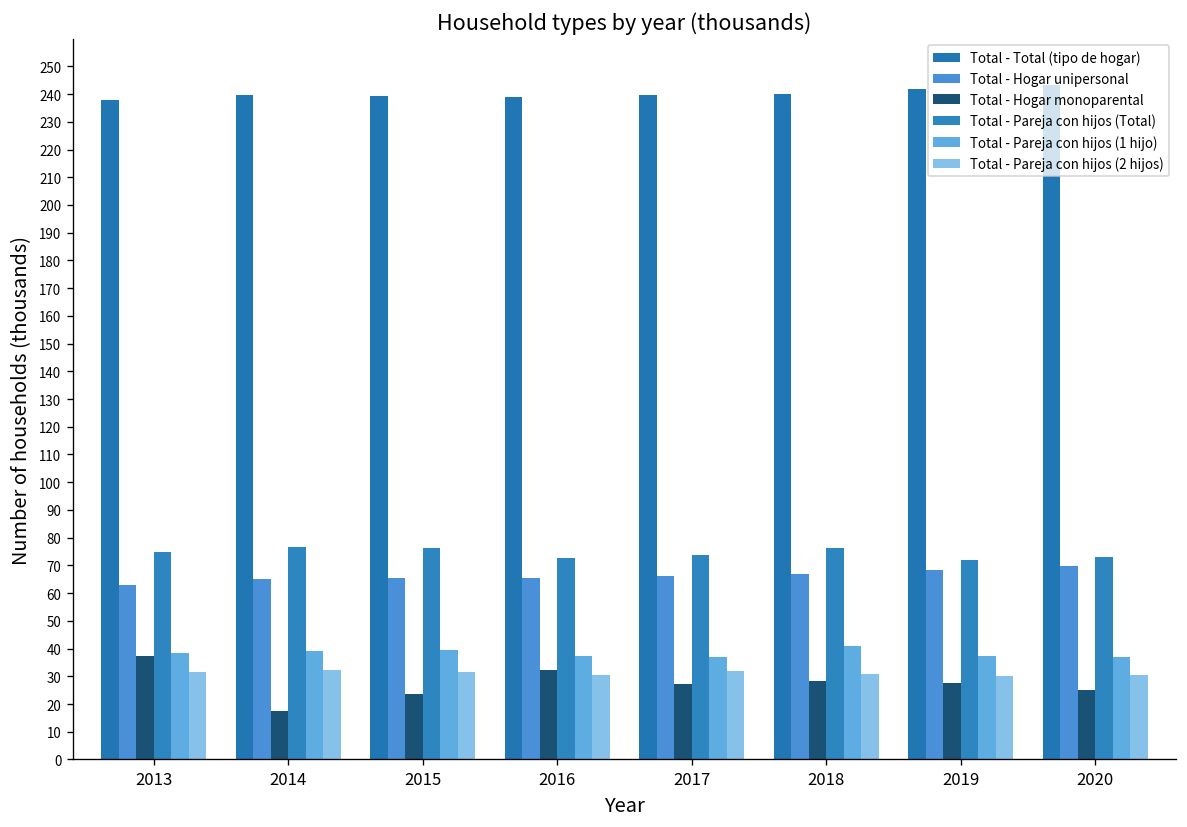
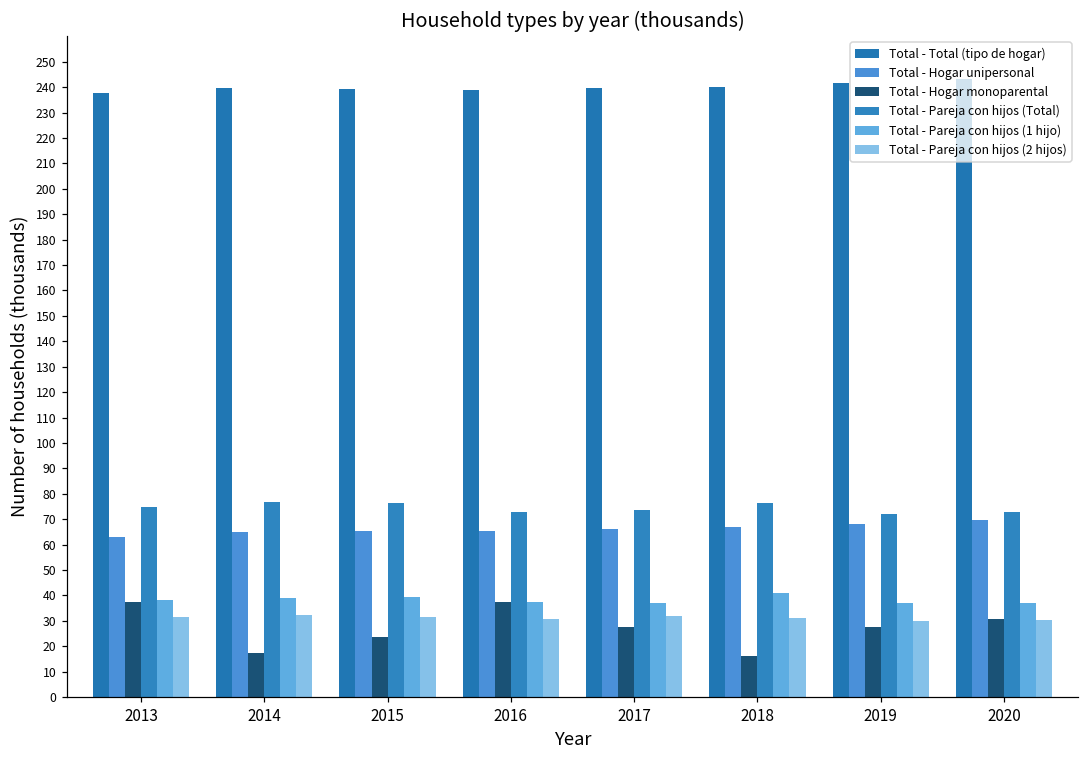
Total - Hogar monoparental, 2016: 32 -> 37
Total - Hogar monoparental, 2018: 28 -> 16
Total - Hogar monoparental, 2020: 25 -> 31
